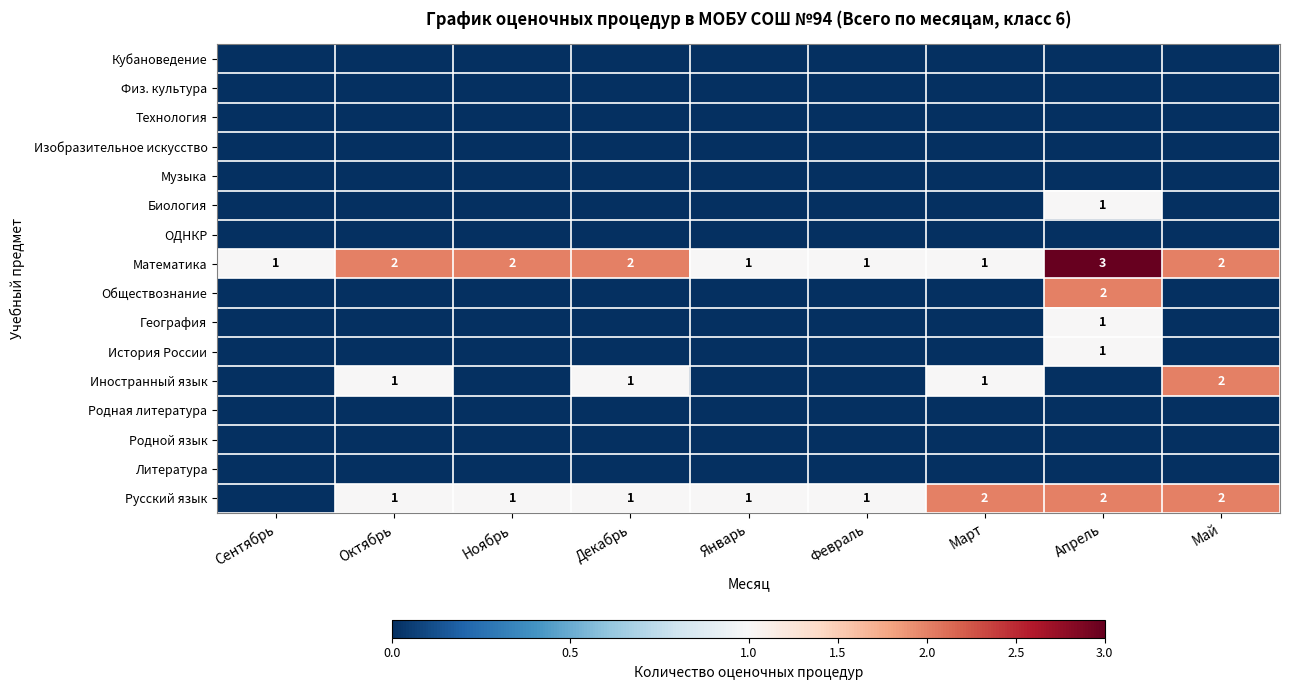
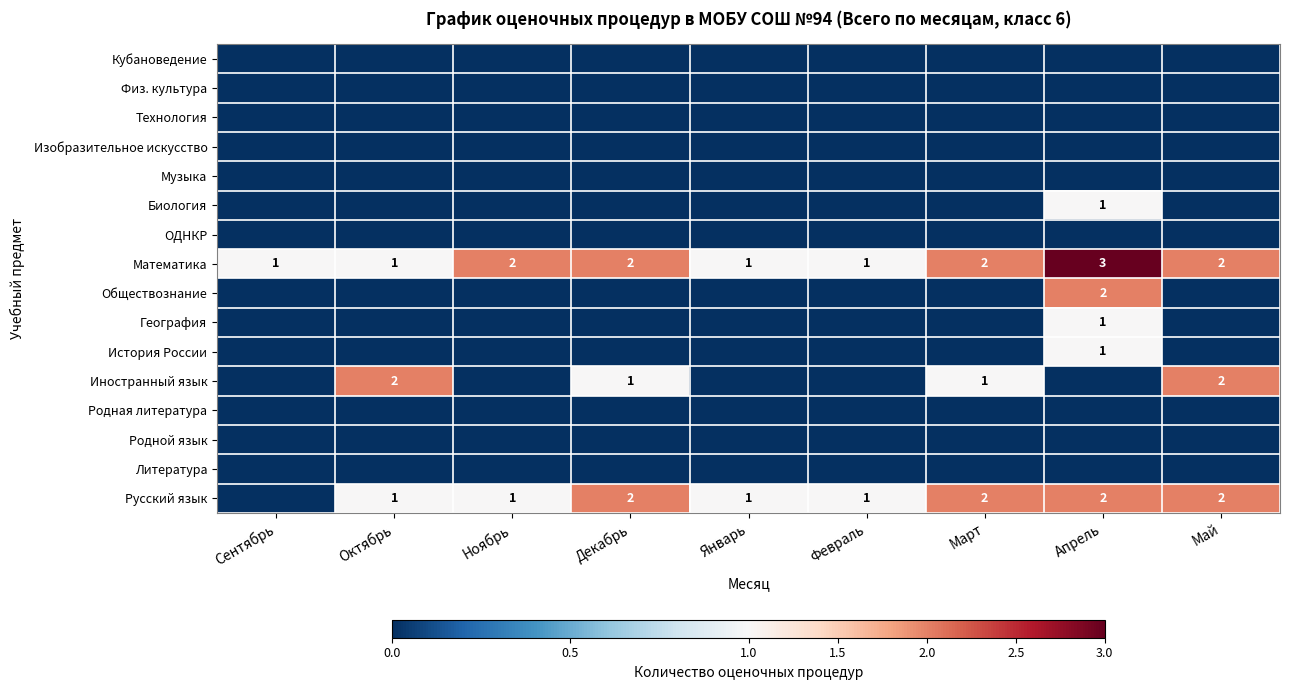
Математика, Октябрь: 2 -> 1
Математика, Март: 1 -> 2
Иностранный язык, Октябрь: 1 -> 2
Русский язык, Декабрь: 1 -> 2
